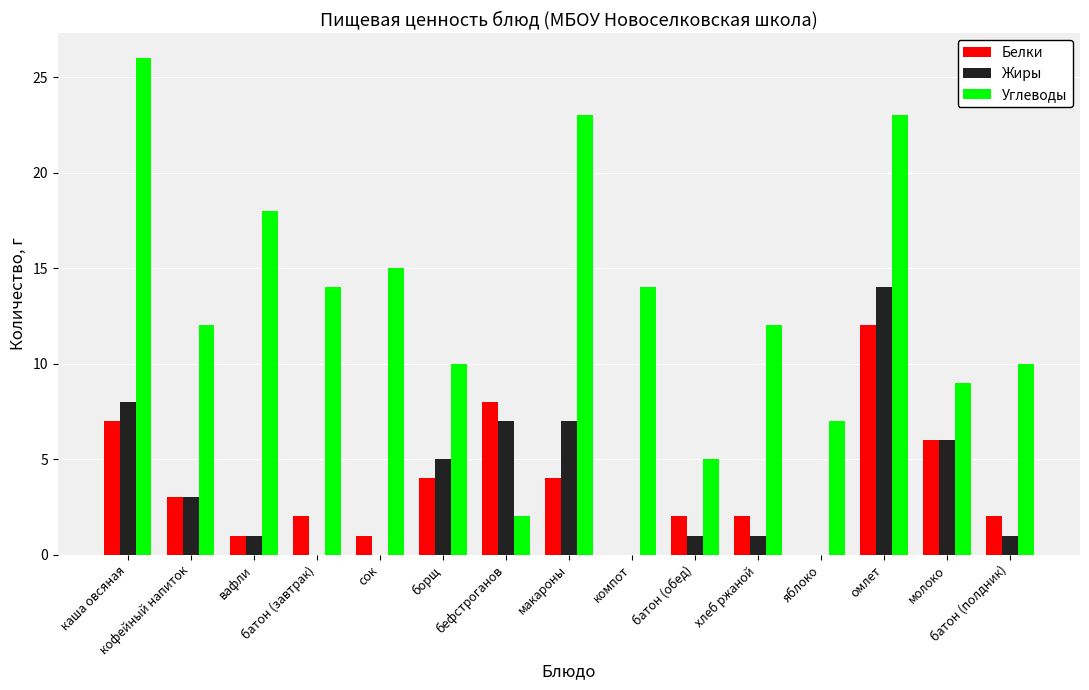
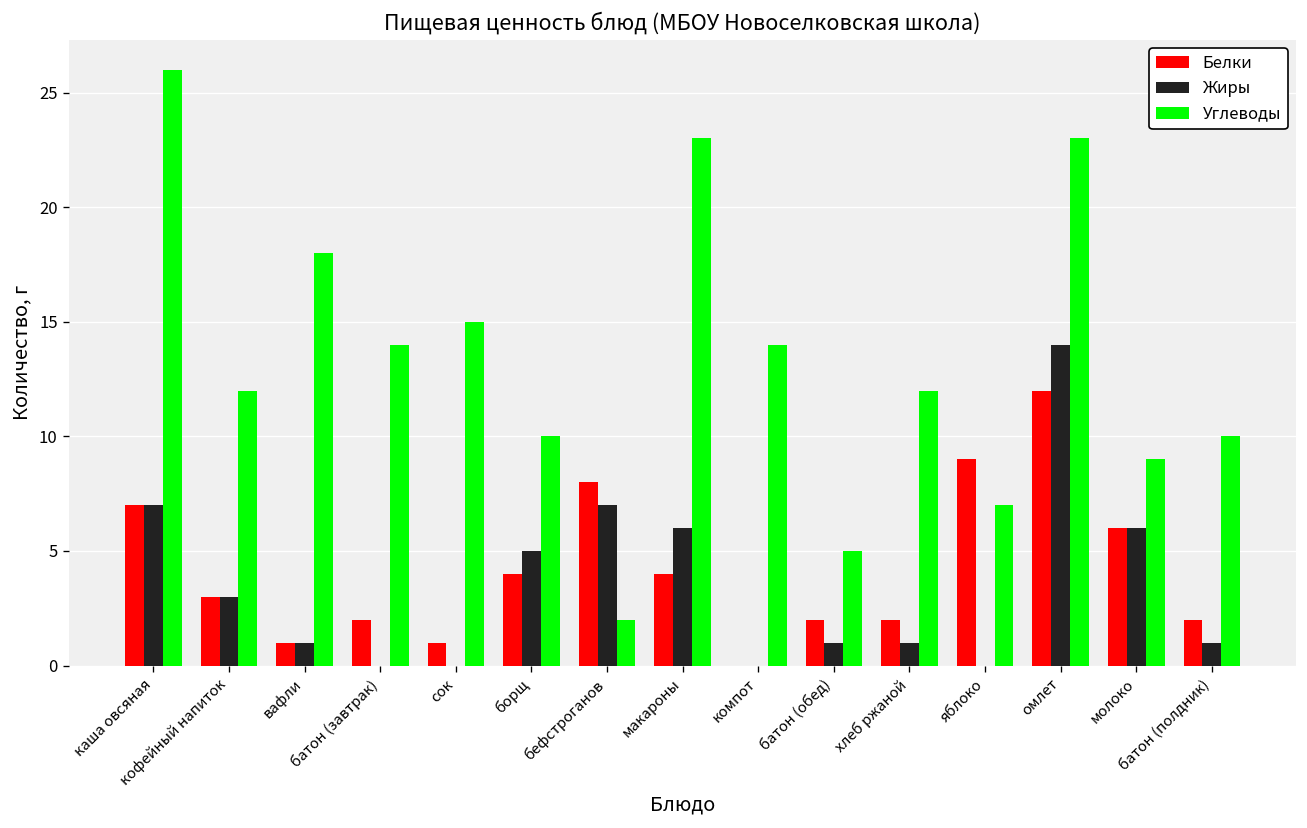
Жиры, каша овсяная: 8 -> 7
Жиры, макароны: 7 -> 6
Белки, яблоко: 0 -> 9
